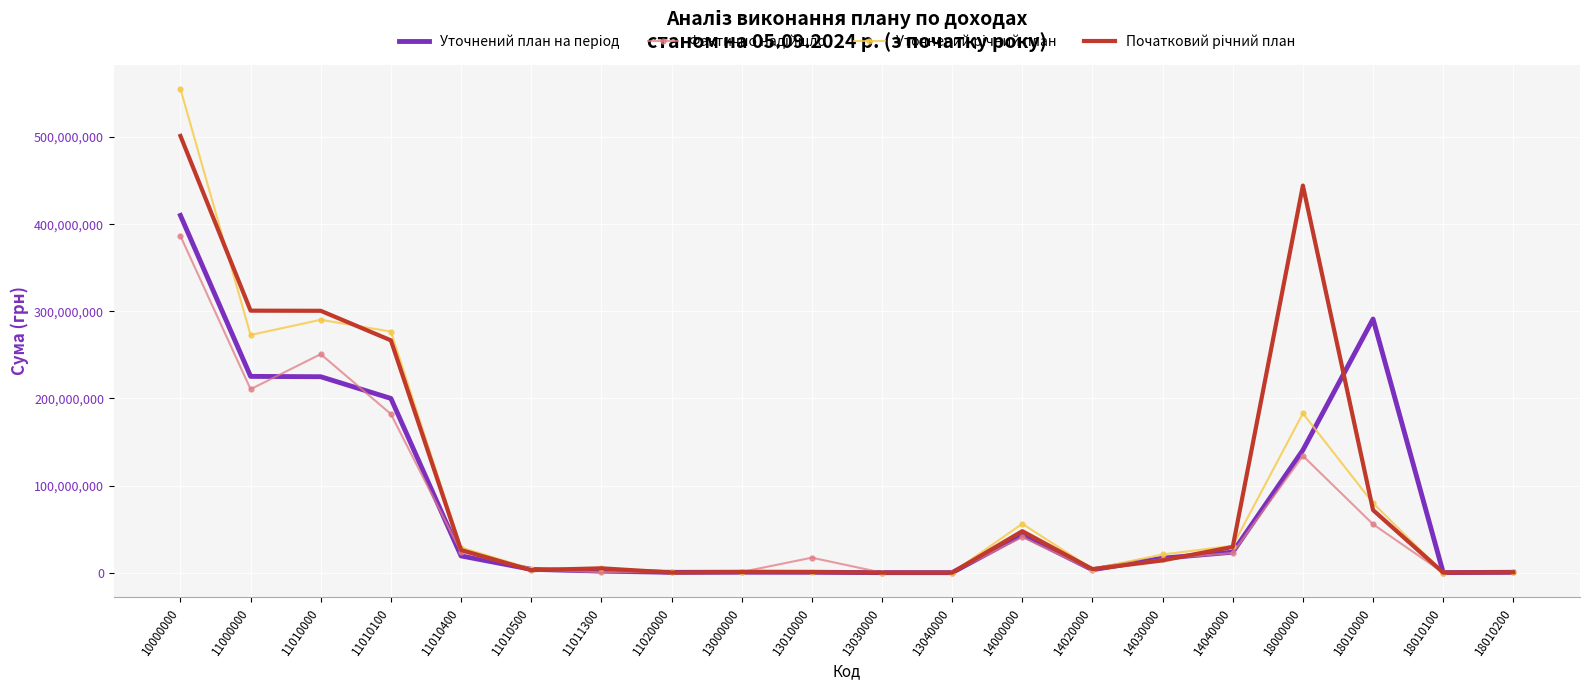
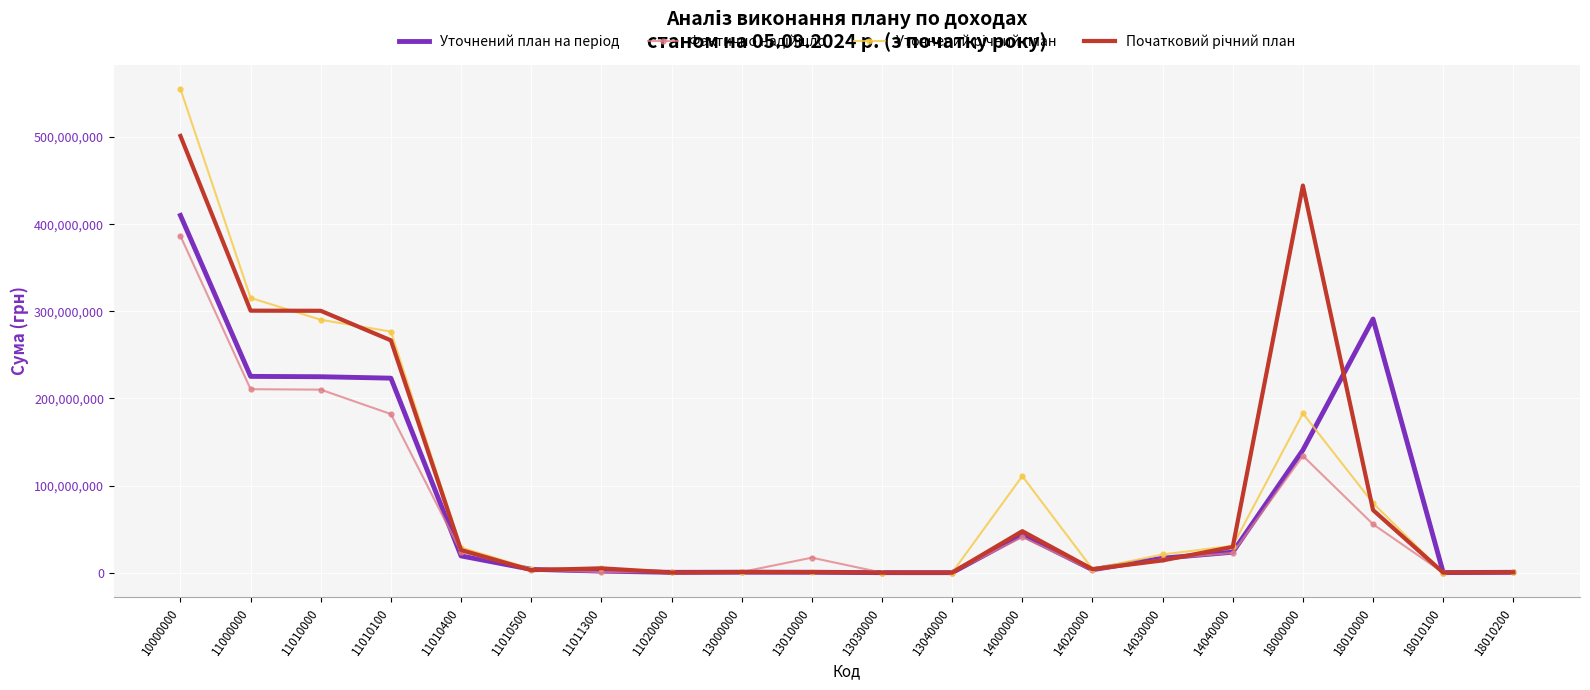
Уточнений річний план, 11000000: 270,000,000 -> 320,000,000
Фактично надійшло, 11010000: 250,000,000 -> 210,000,000
Уточнений план на період, 11010100: 200,000,000 -> 220,000,000
Уточнений річний план, 14000000: 60,000,000 -> 110,000,000
